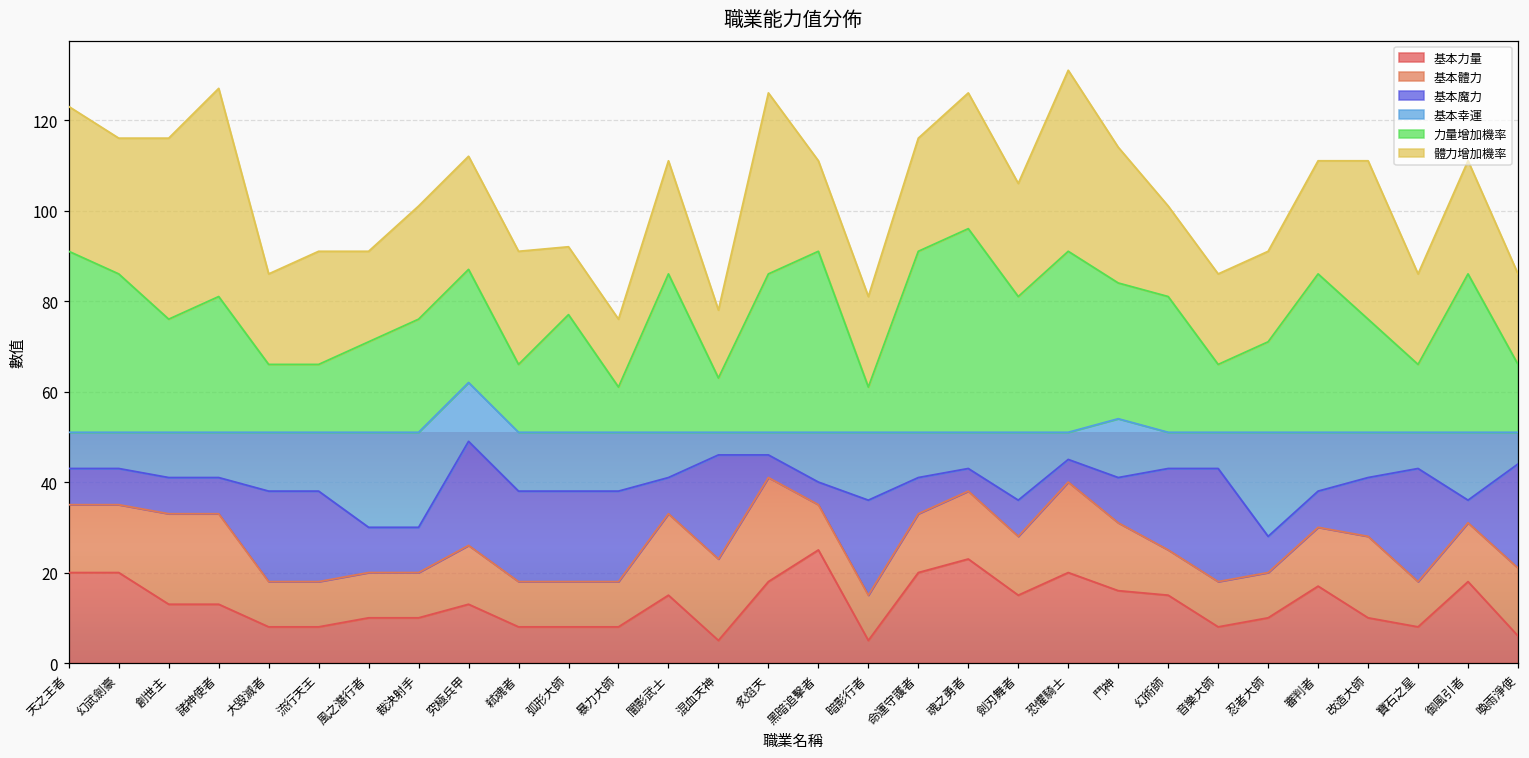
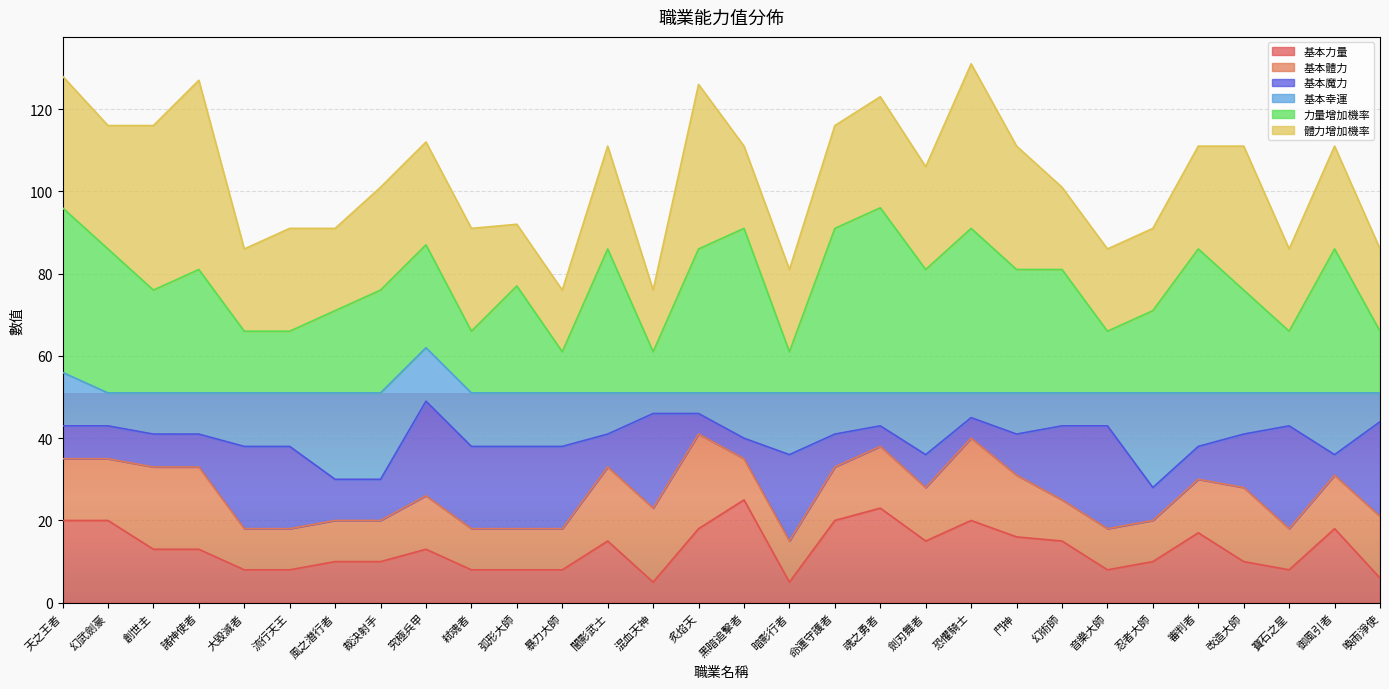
基本幸運, 天之王者: 8 -> 13
力量增加機率, 混血天神: 12 -> 10
體力增加機率, 魂之勇者: 30 -> 27
基本幸運, 鬥神: 13 -> 10
